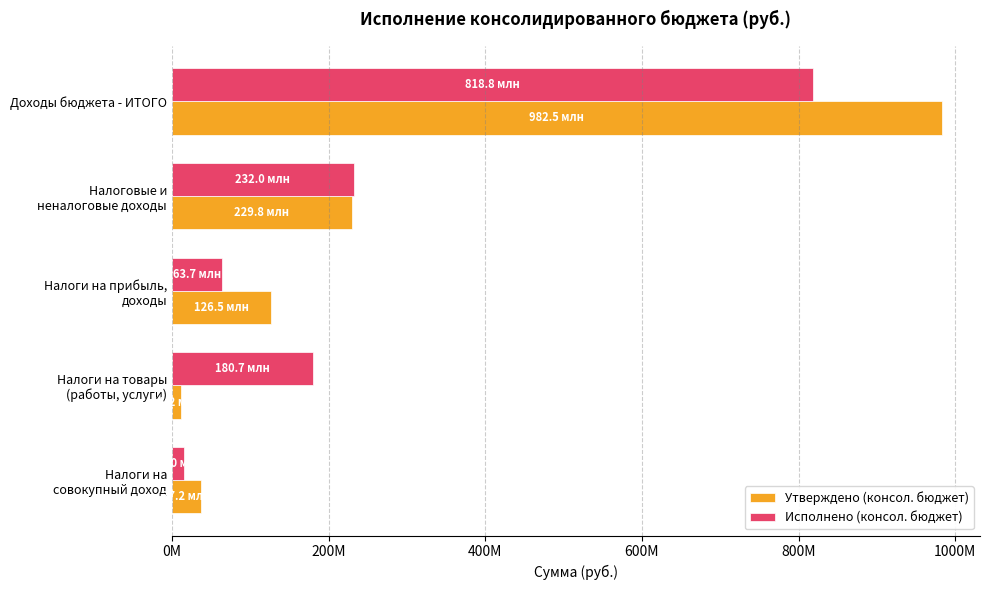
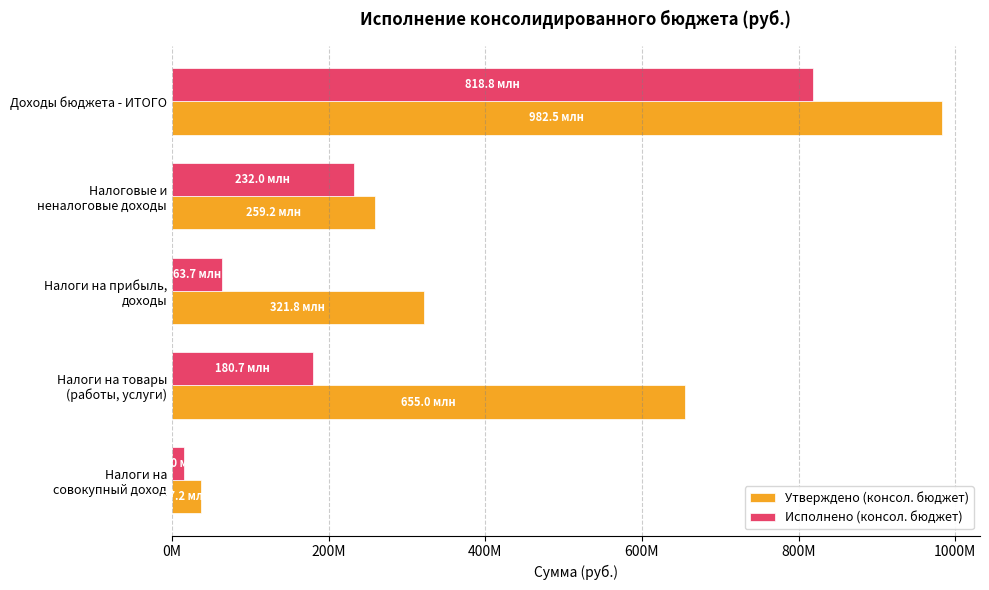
Утверждено (консол. бюджет), Налоговые и неналоговые доходы: 229.8 -> 259.2
Утверждено (консол. бюджет), Налоги на прибыль, доходы: 126.5 -> 321.8
Утверждено (консол. бюджет), Налоги на товары (работы, услуги): 10000000 -> 660000000
